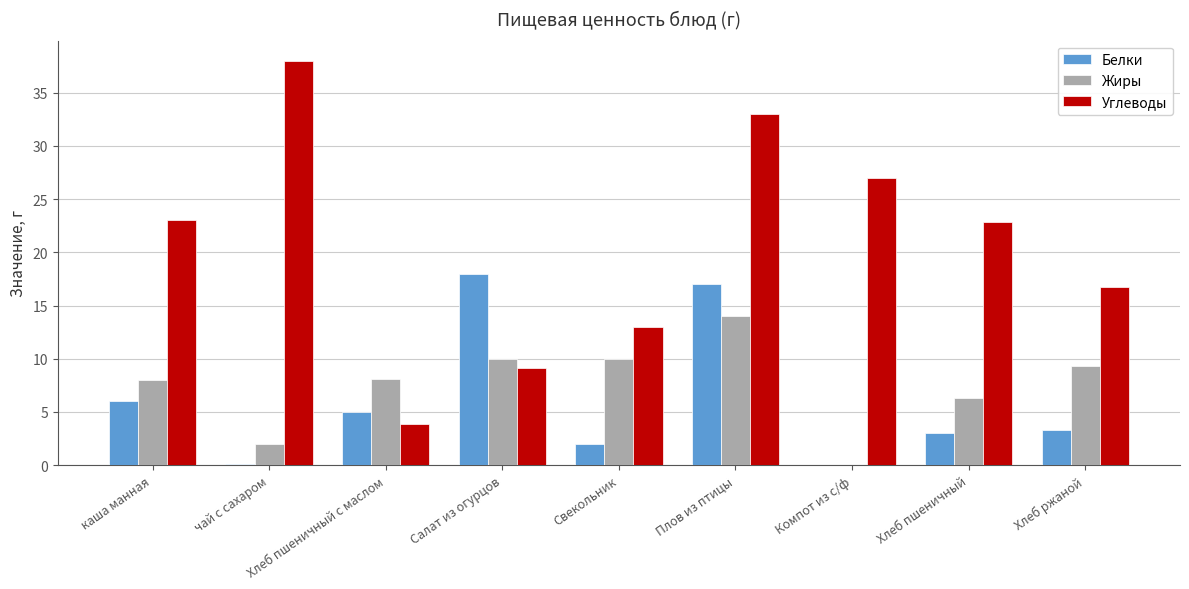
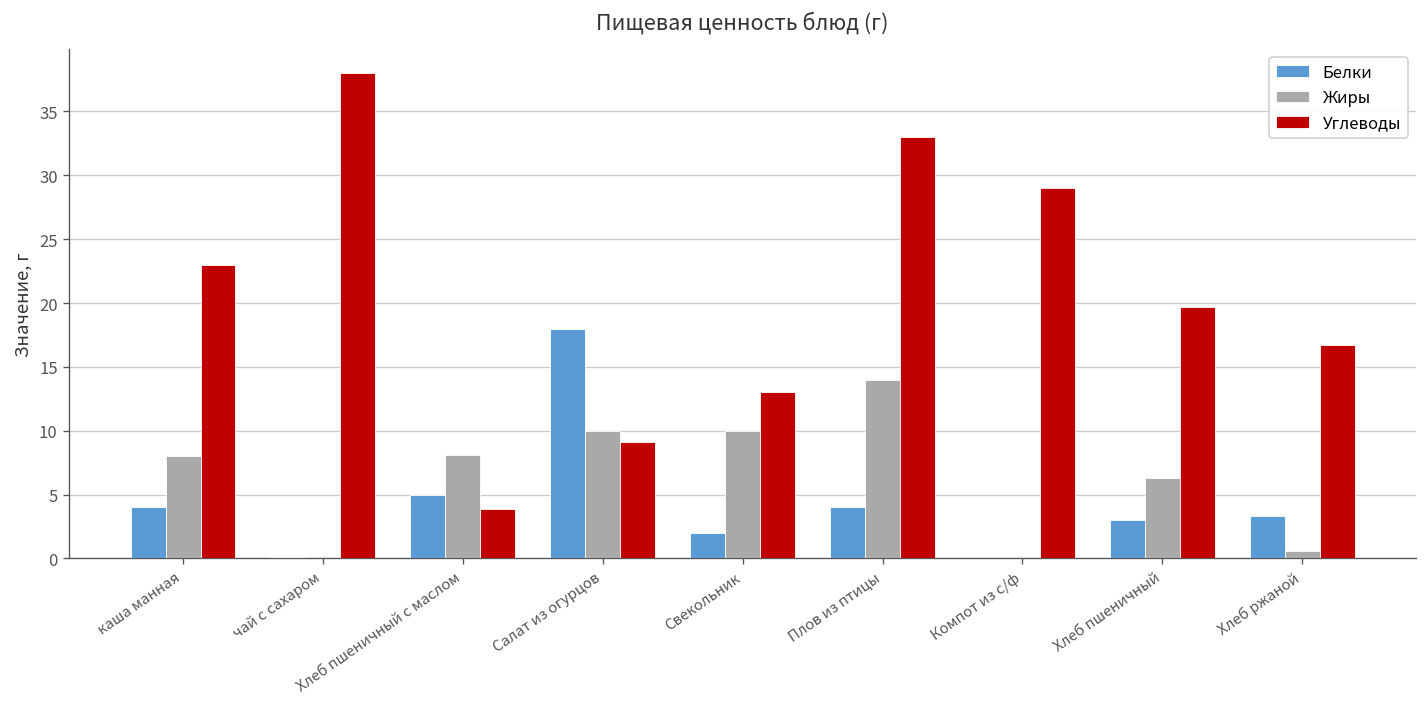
Белки, каша манная: 6 -> 4
Жиры, чай с сахаром: 2 -> 0
Белки, Плов из птицы: 17 -> 4
Углеводы, Компот из с/ф: 27 -> 29
Углеводы, Хлеб пшеничный: 22.9 -> 19.7
Жиры, Хлеб ржаной: 9.3 -> 0.6
